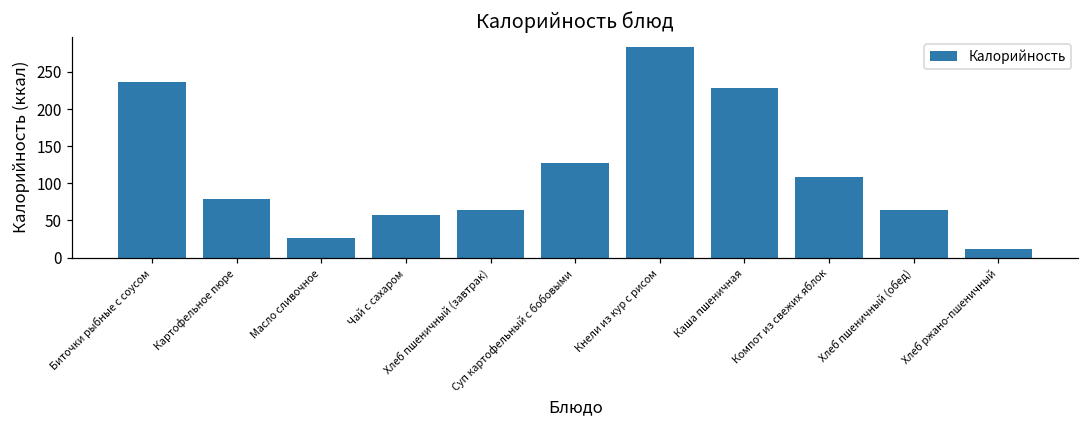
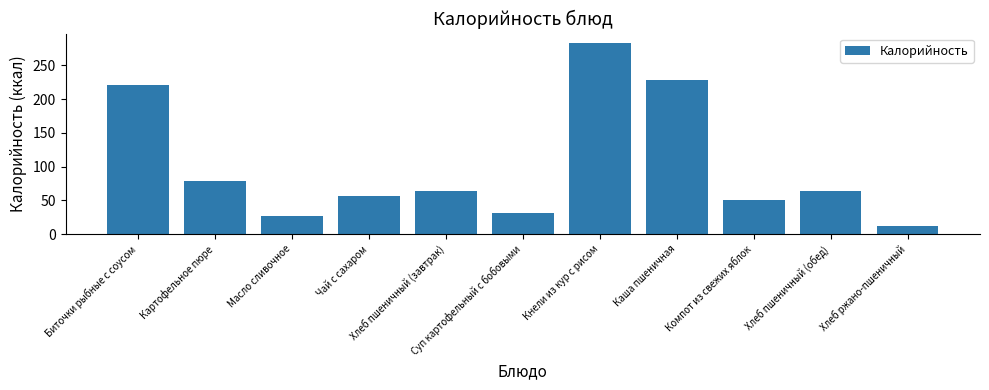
Биточки рыбные с соусом: 240 -> 220
Суп картофельный с бобовыми: 130 -> 30
Компот из свежих яблок: 110 -> 50
